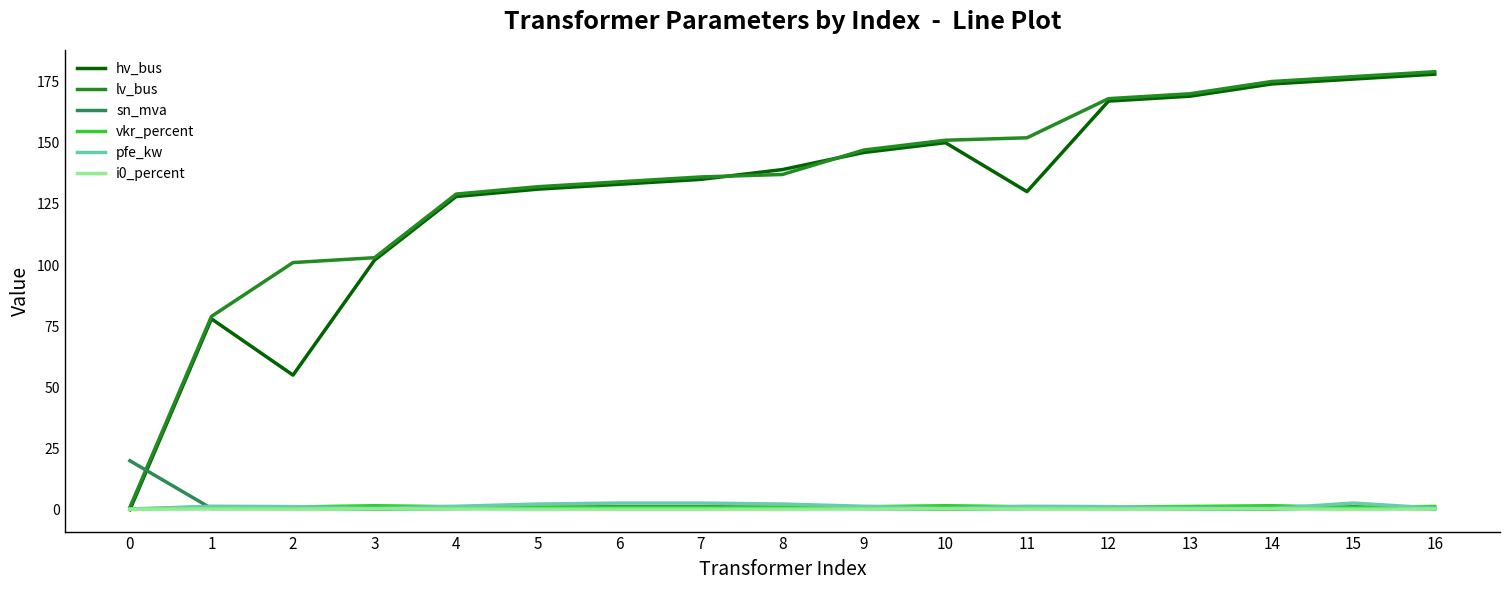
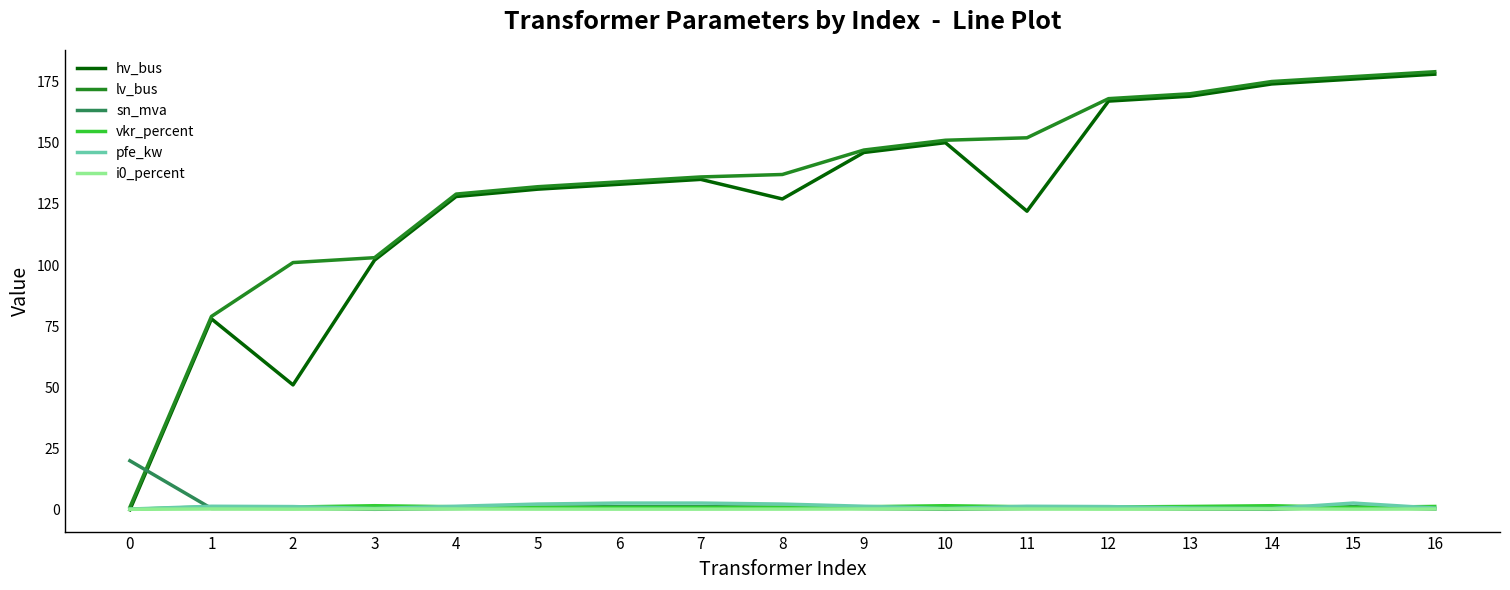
hv_bus, 2: 55 -> 51
hv_bus, 8: 139 -> 127
hv_bus, 11: 130 -> 122
